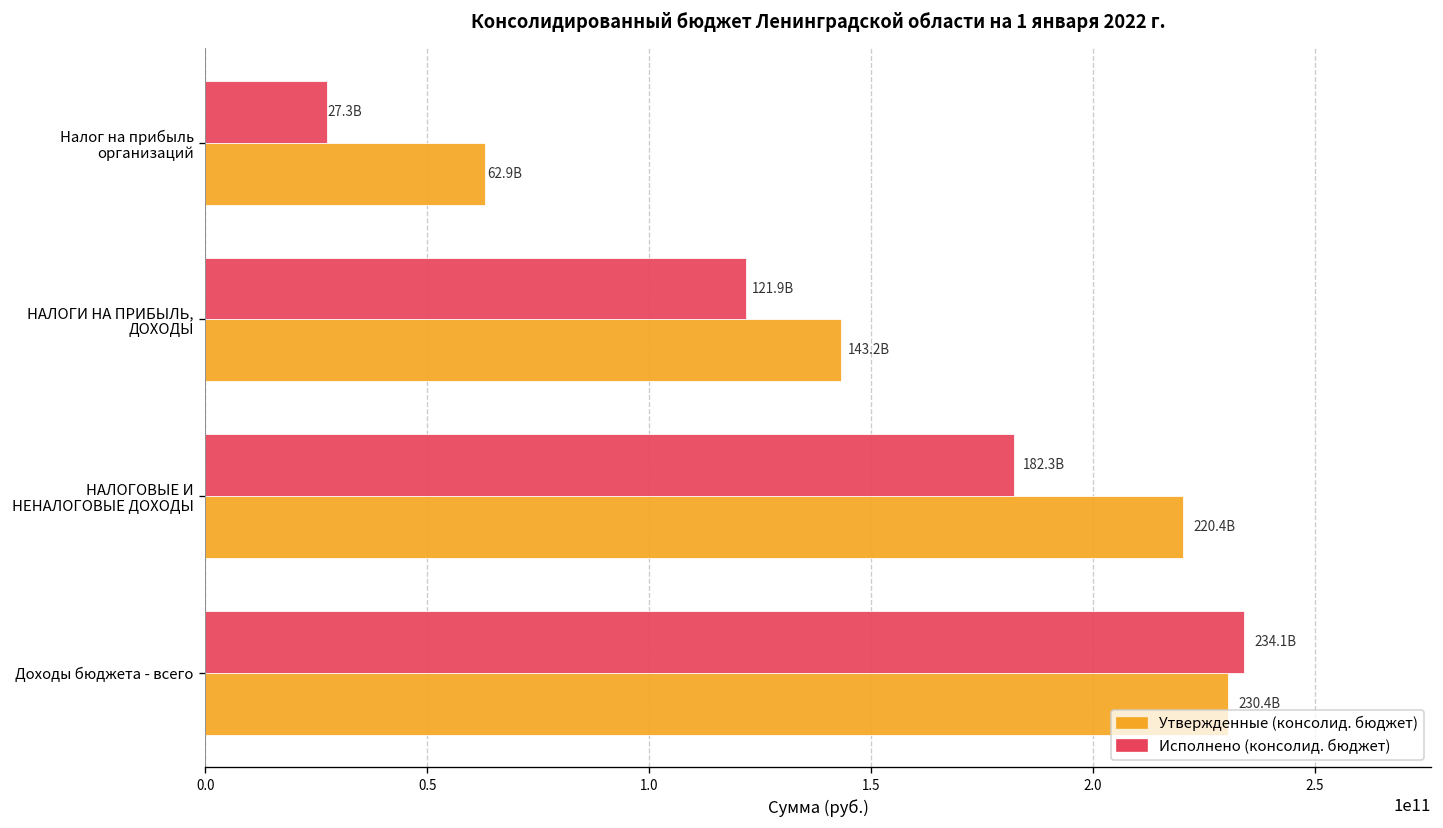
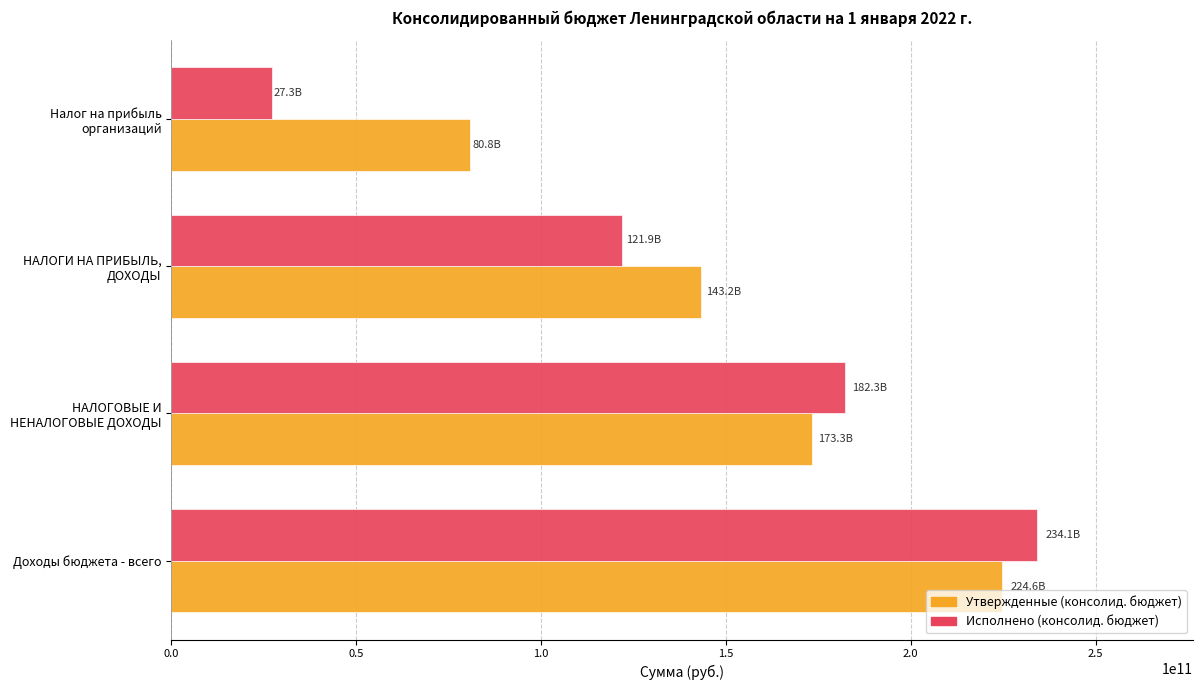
Утвержденные (консолид. бюджет), Налог на прибыль организаций: 62.9B -> 80.8B
Утвержденные (консолид. бюджет), НАЛОГОВЫЕ И НЕНАЛОГОВЫЕ ДОХОДЫ: 220.4B -> 173.3B
Утвержденные (консолид. бюджет), Доходы бюджета - всего: 230000000000 -> 225000000000
